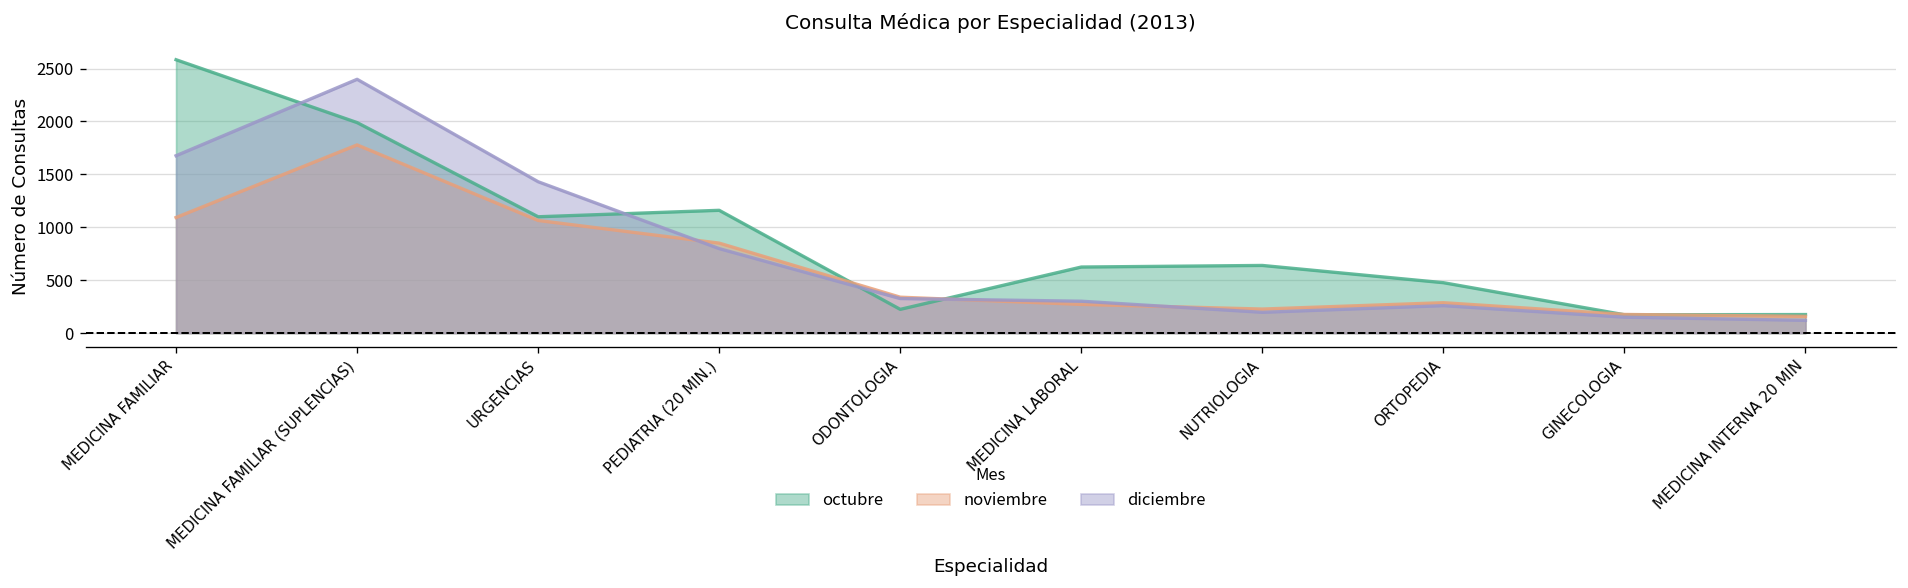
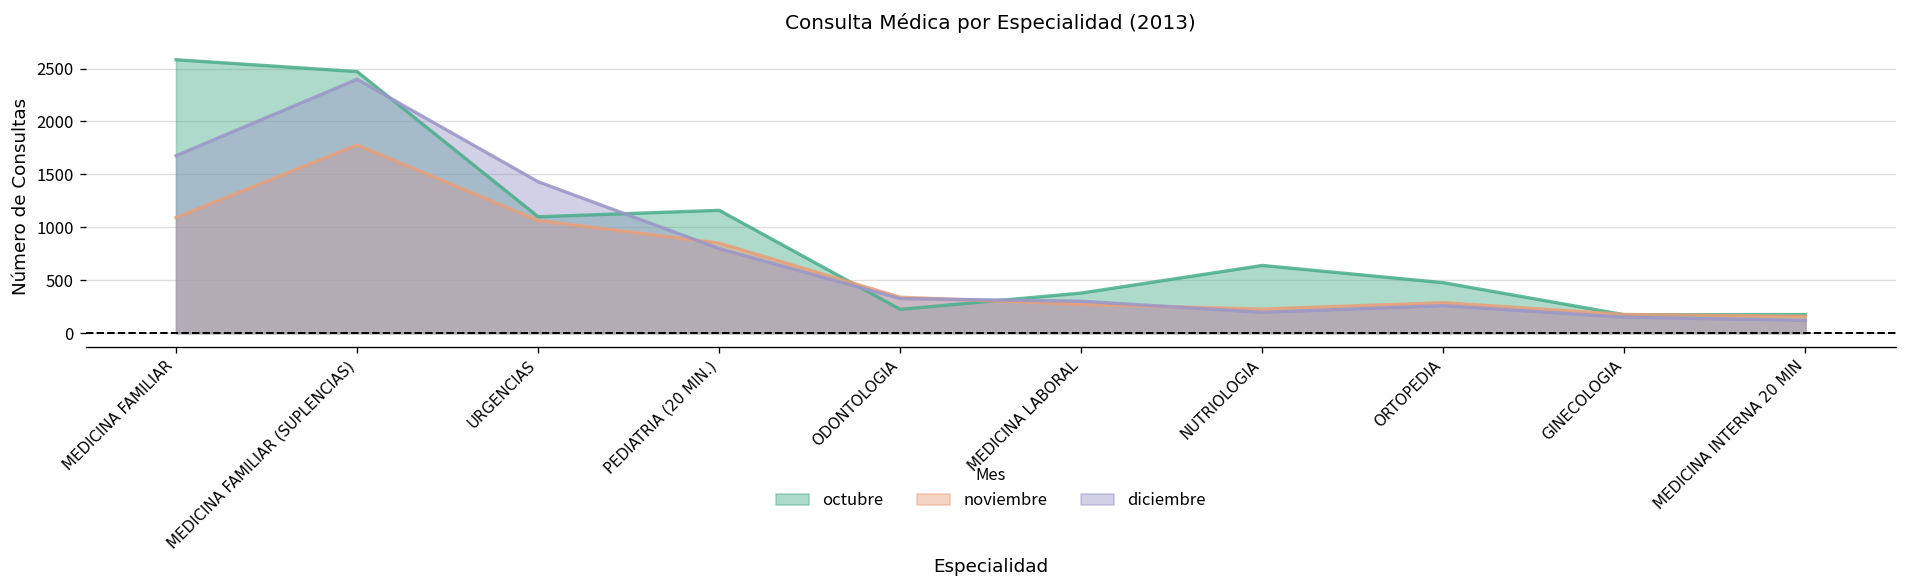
octubre, MEDICINA FAMILIAR (SUPLENCIAS): 2000 -> 2500
octubre, MEDICINA LABORAL: 600 -> 400
